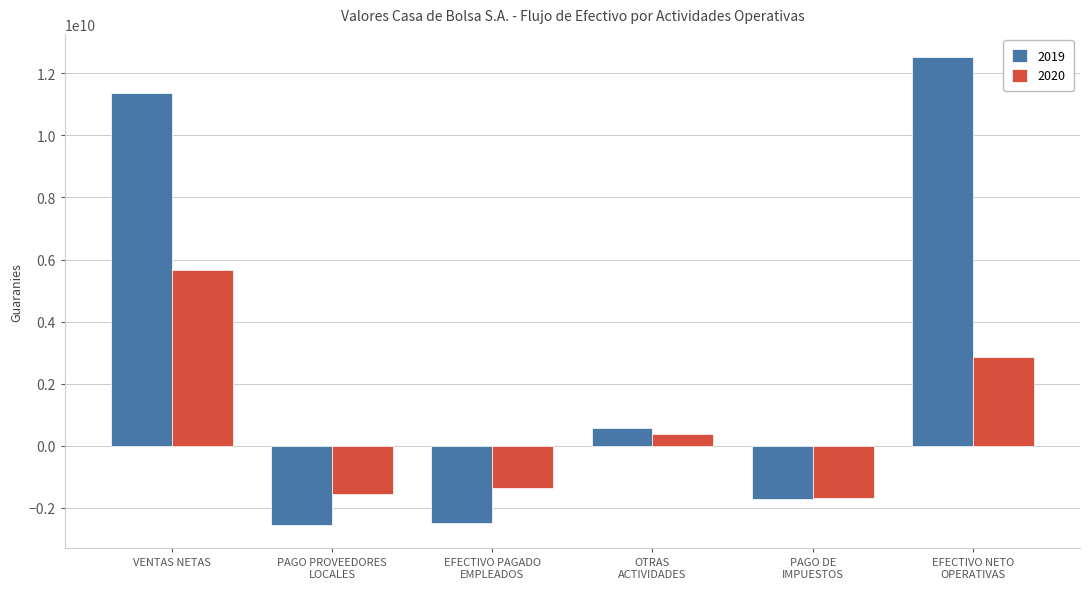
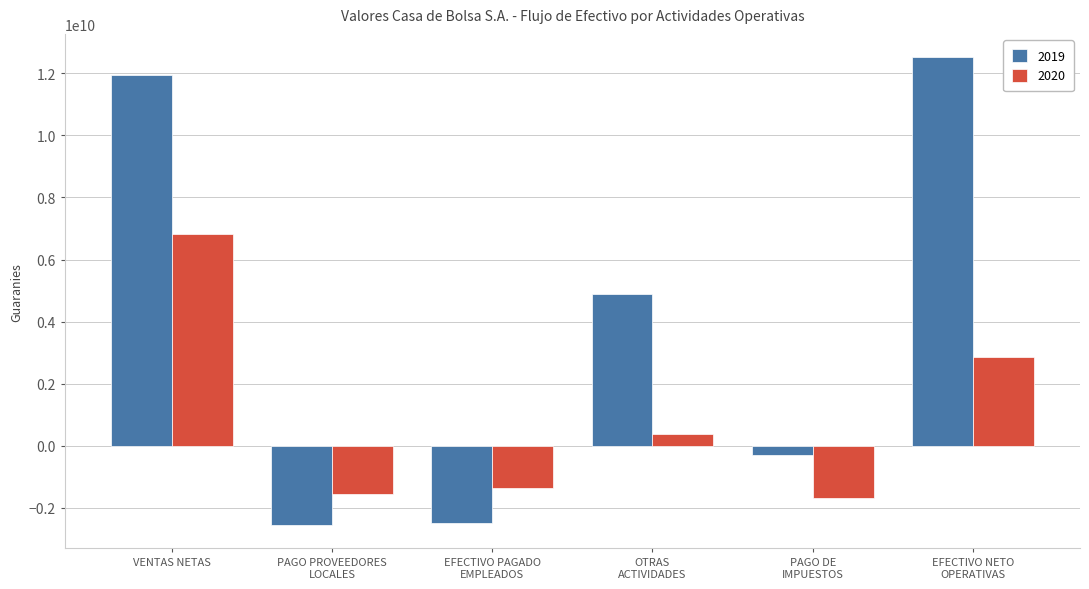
2019, VENTAS NETAS: 11400000000 -> 11900000000
2020, VENTAS NETAS: 5700000000 -> 6800000000
2019, OTRAS ACTIVIDADES: 600000000 -> 4900000000
2019, PAGO DE IMPUESTOS: -1700000000 -> -300000000
